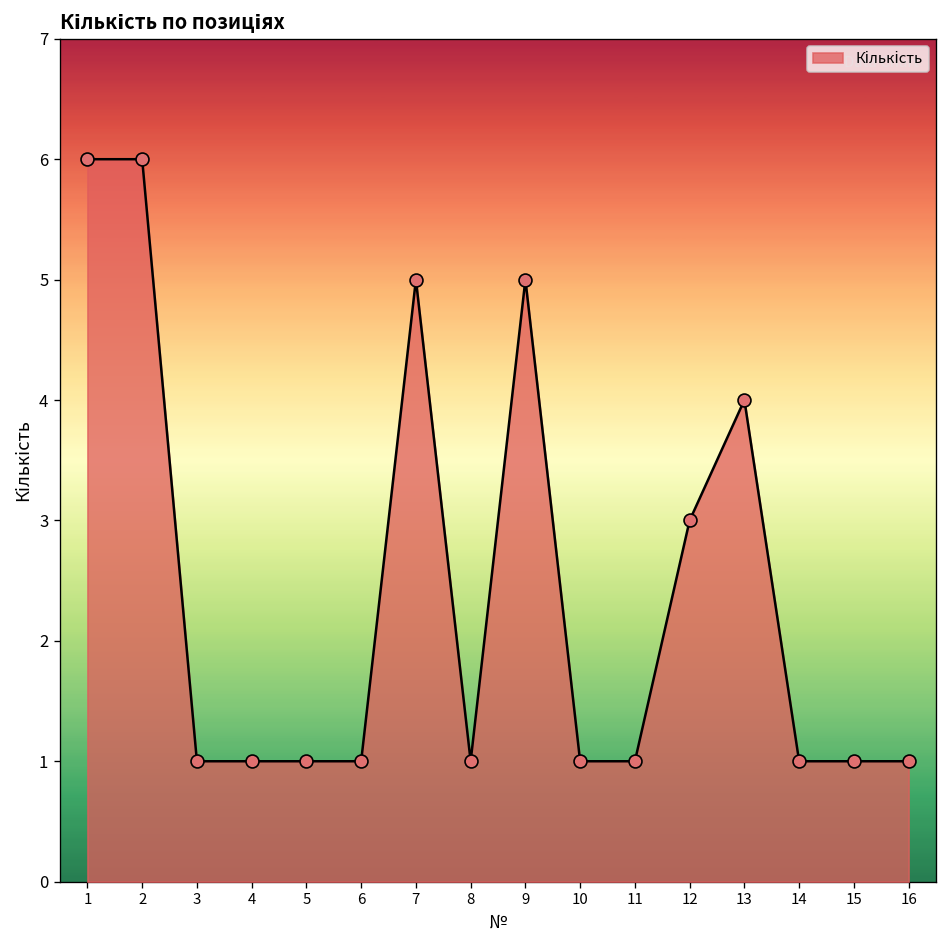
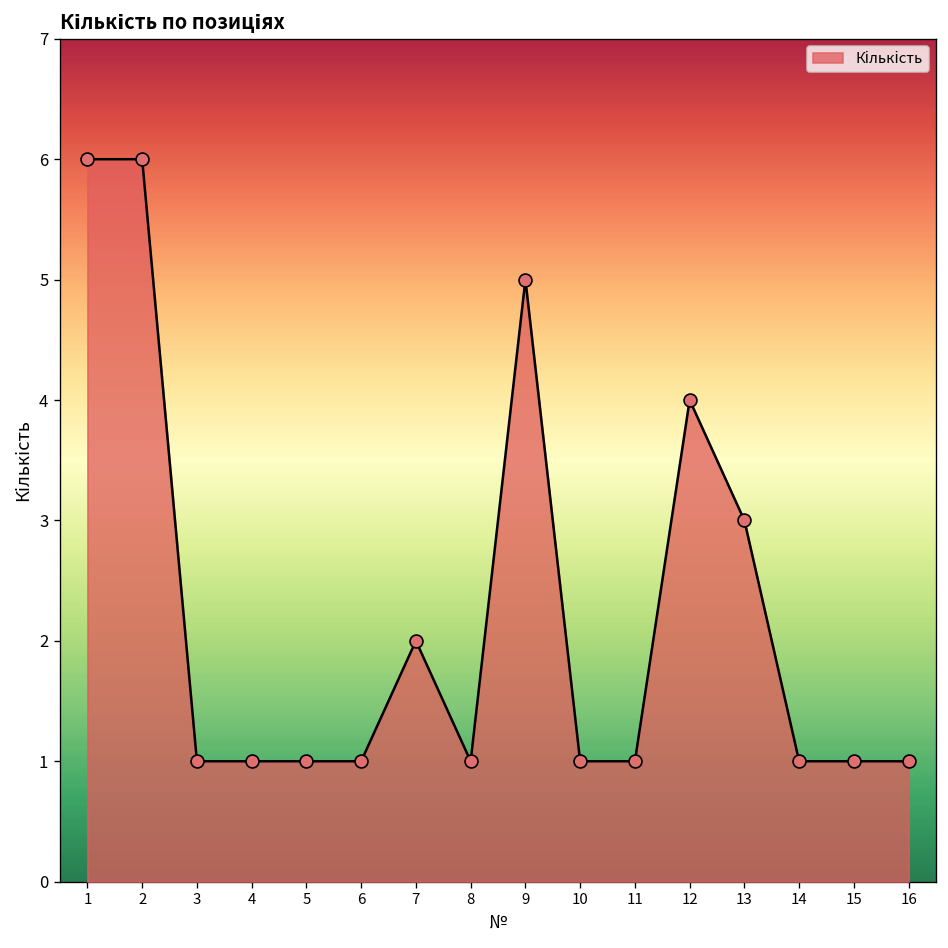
7: 5 -> 2
12: 3 -> 4
13: 4 -> 3
